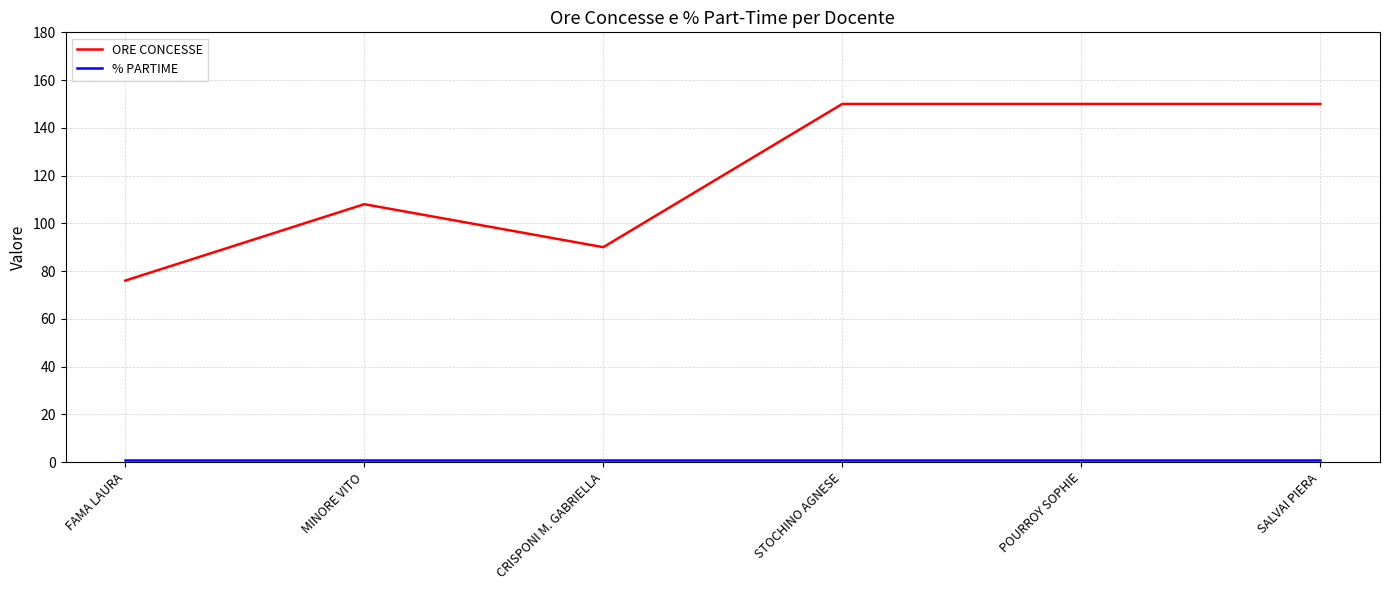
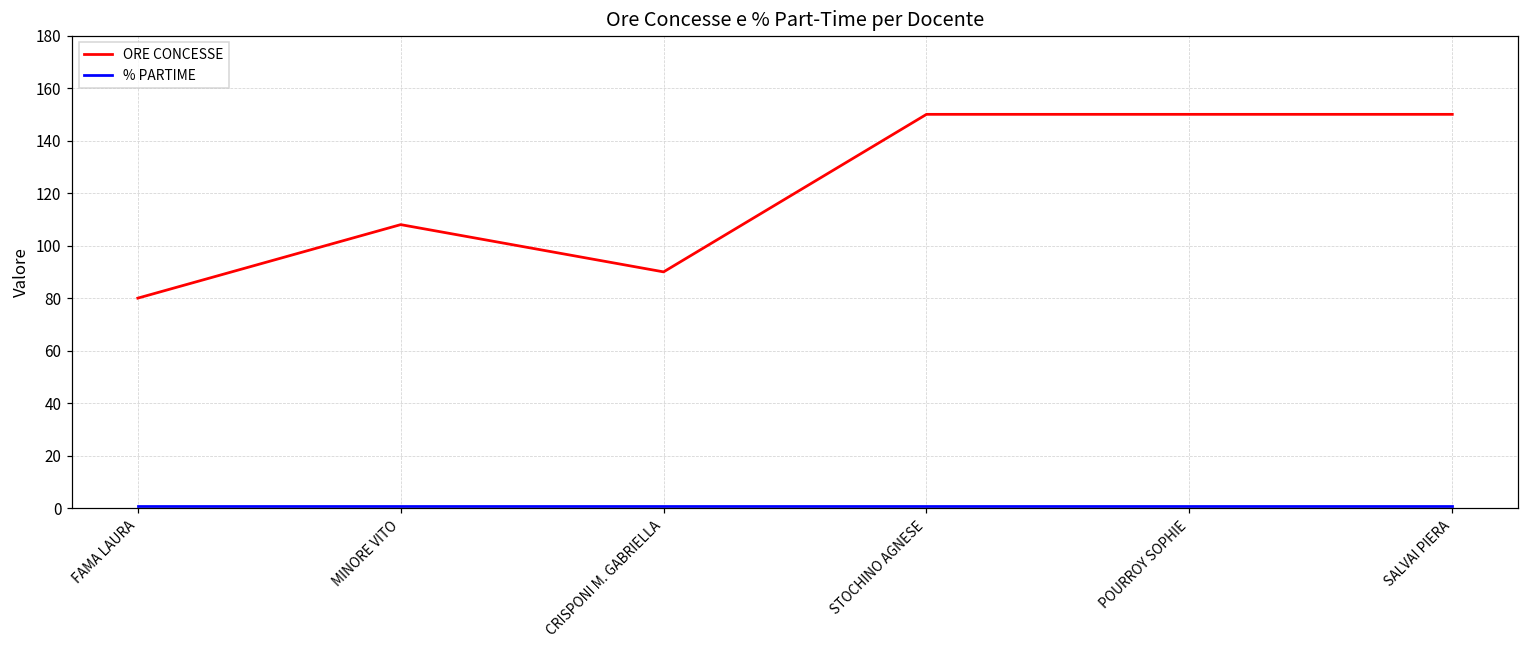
ORE CONCESSE, FAMA LAURA: 76 -> 80
